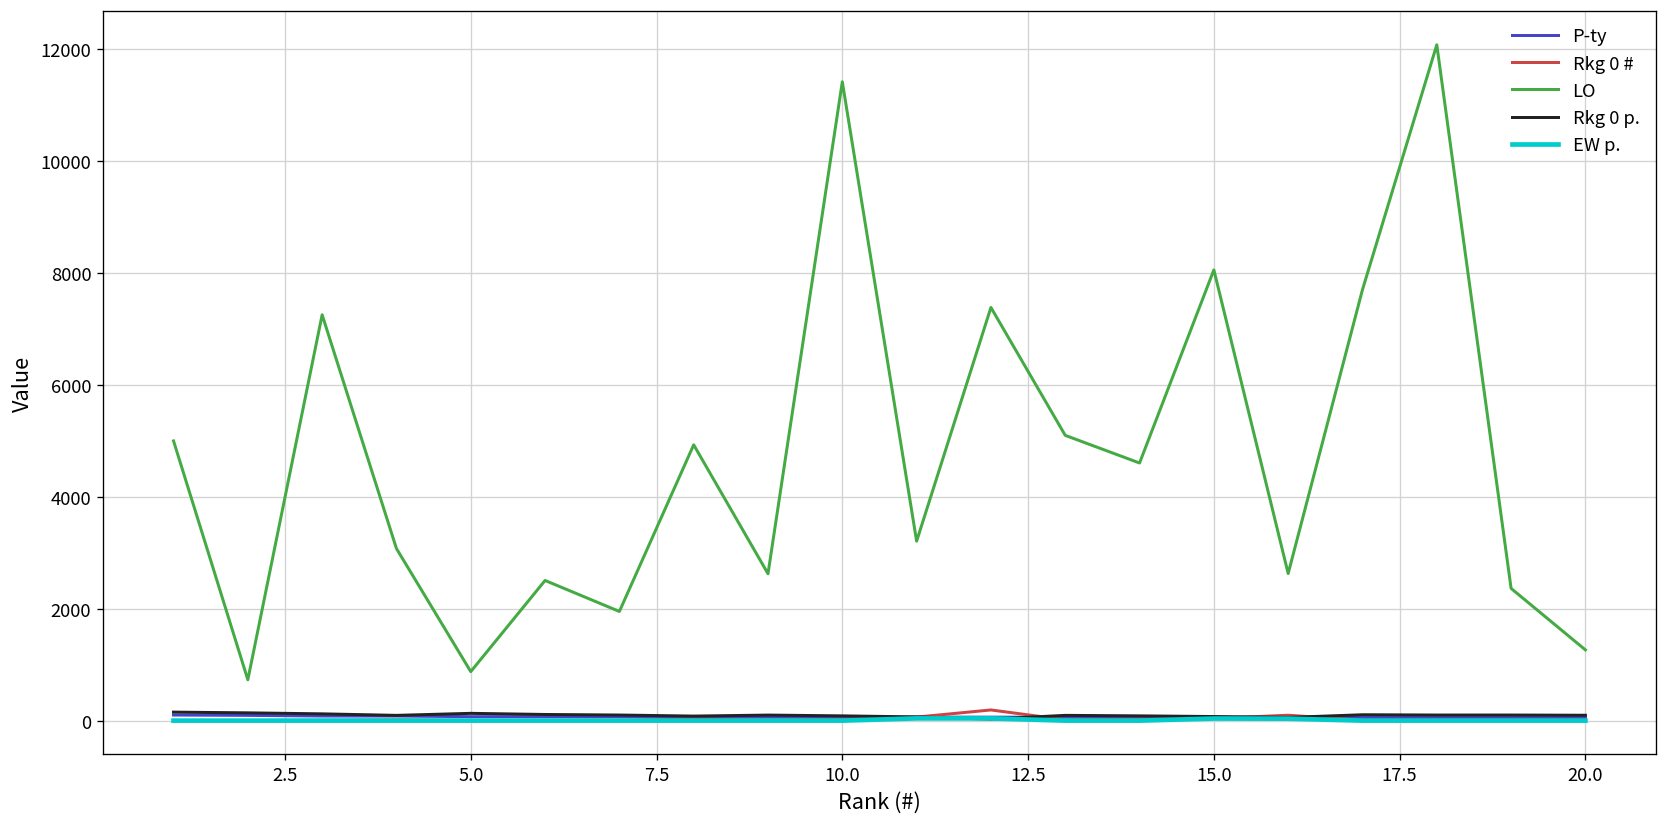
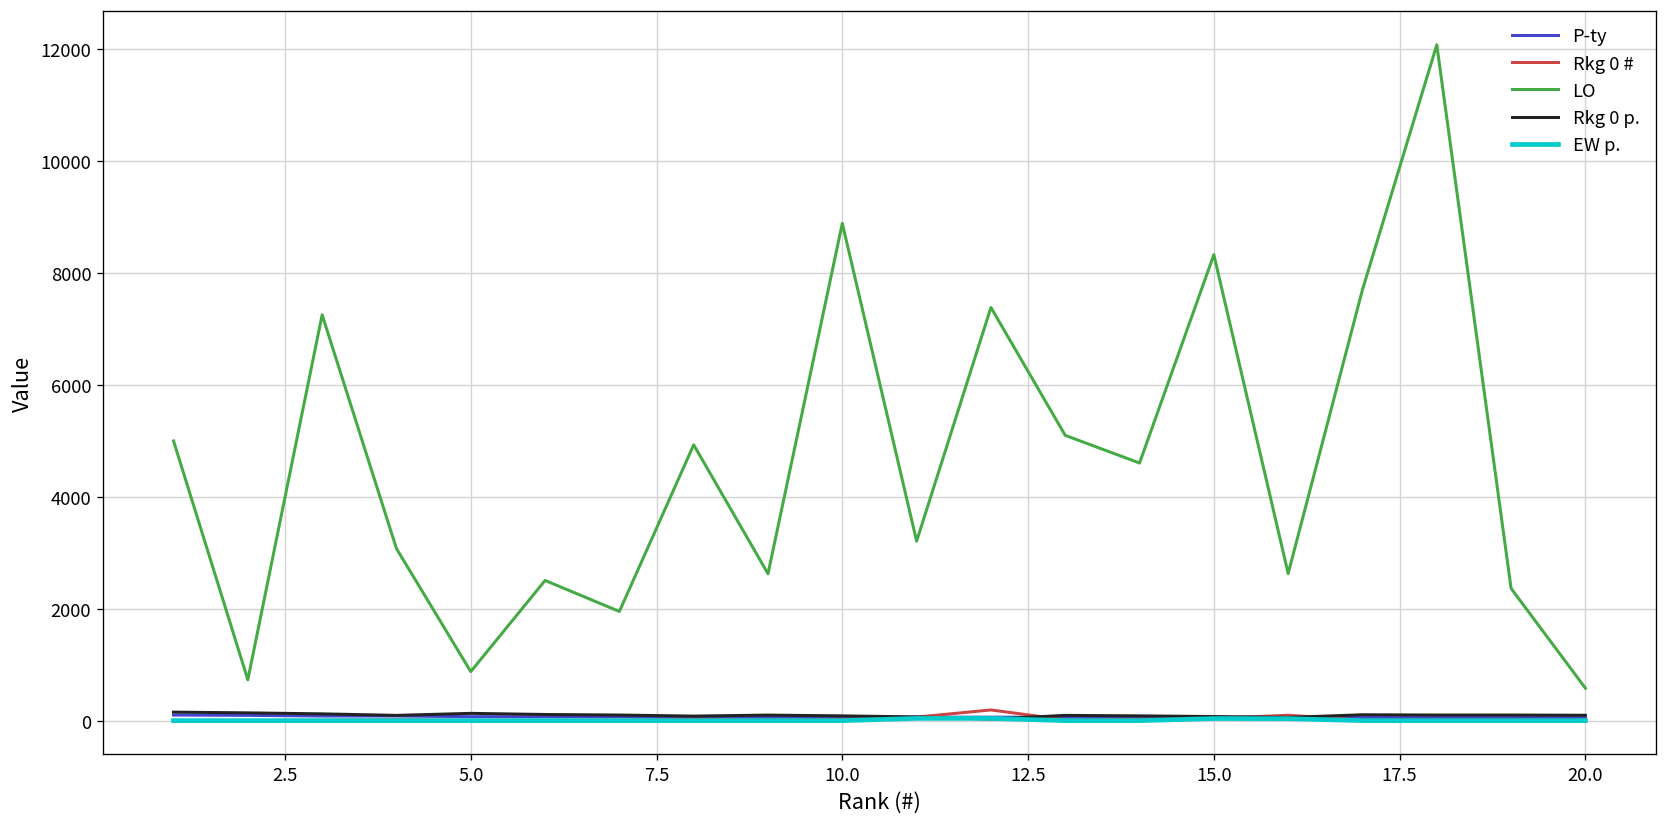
LO, 10.0: 11400 -> 8900
LO, 15.0: 8100 -> 8300
LO, 20.0: 1300 -> 600
